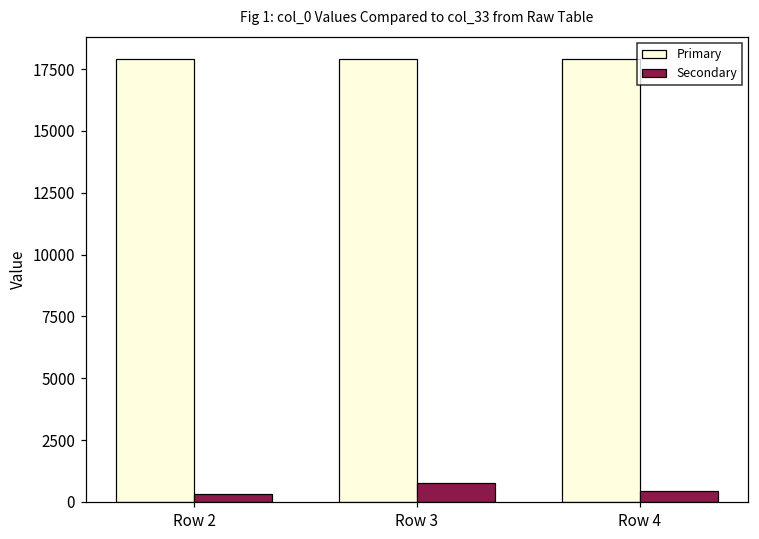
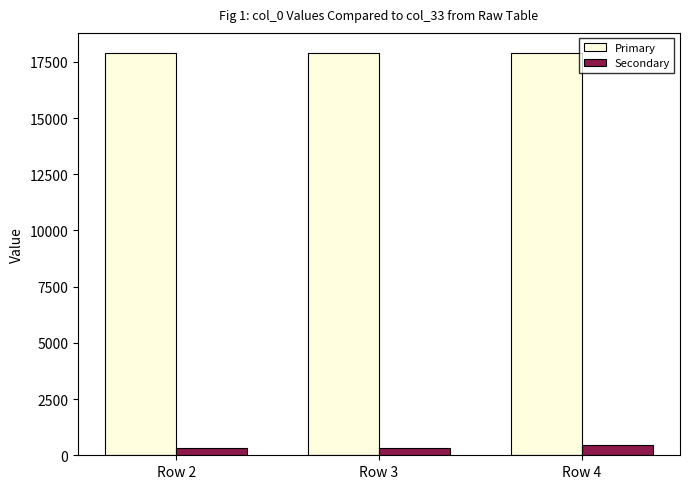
Secondary, Row 3: 800 -> 300
